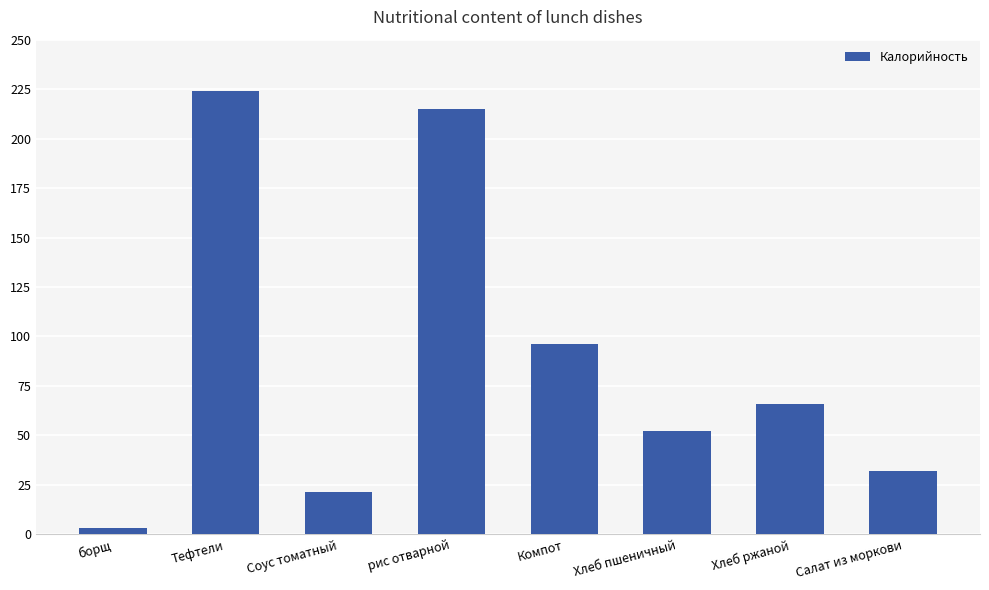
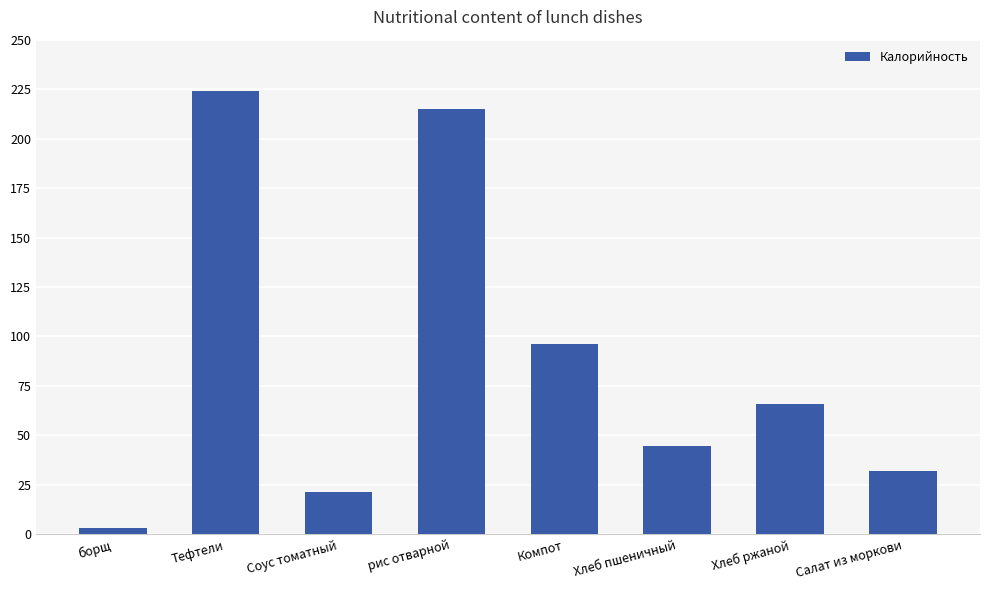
Хлеб пшеничный: 52 -> 45
